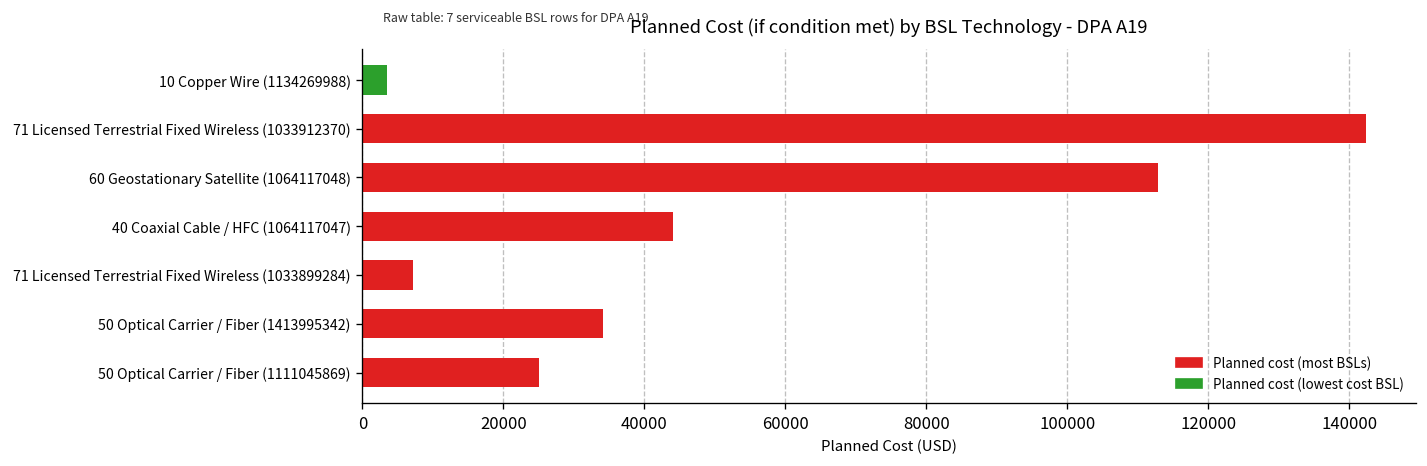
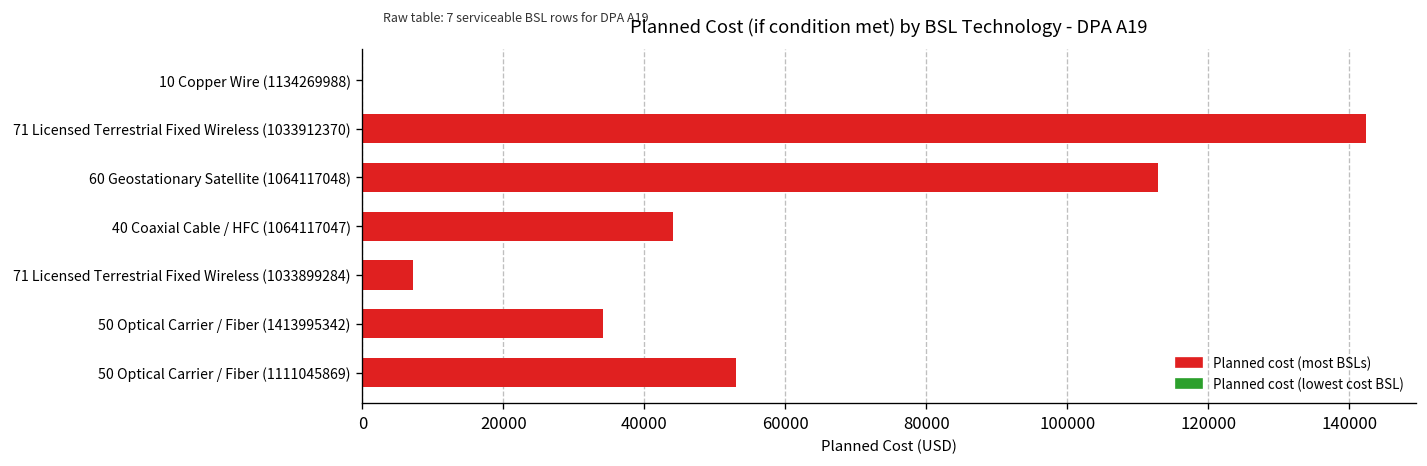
10 Copper Wire (1134269988): 4000 -> 0
50 Optical Carrier / Fiber (1111045869): 25000 -> 53000
